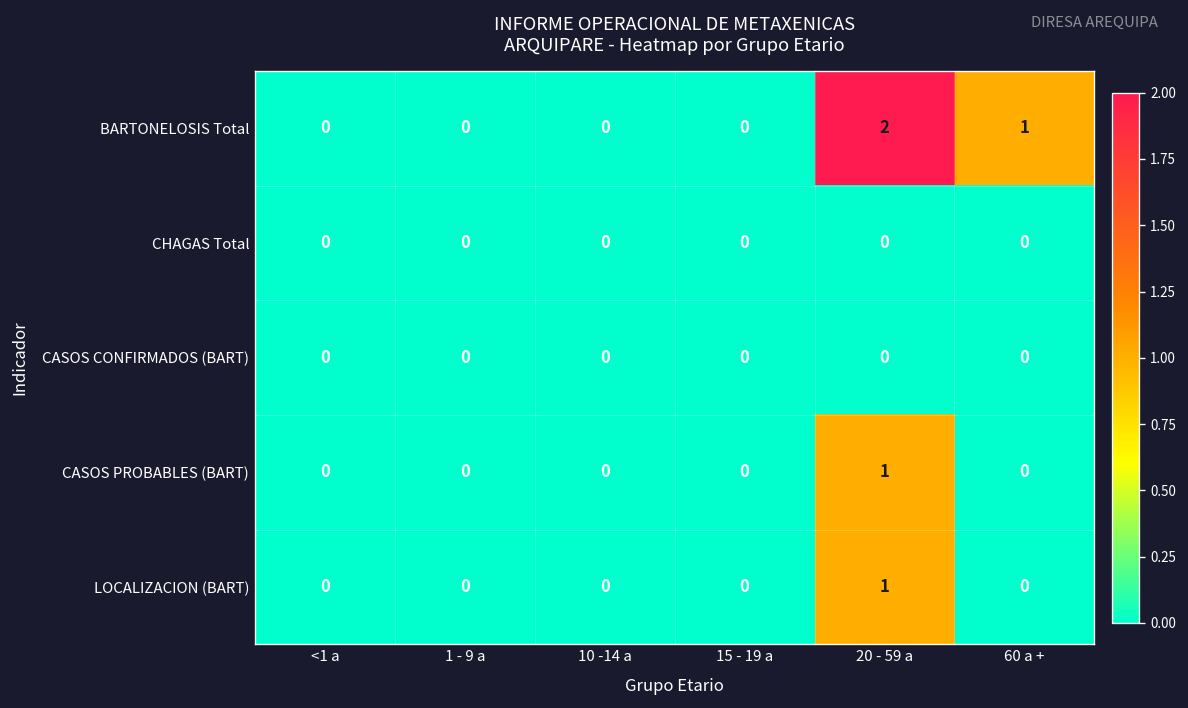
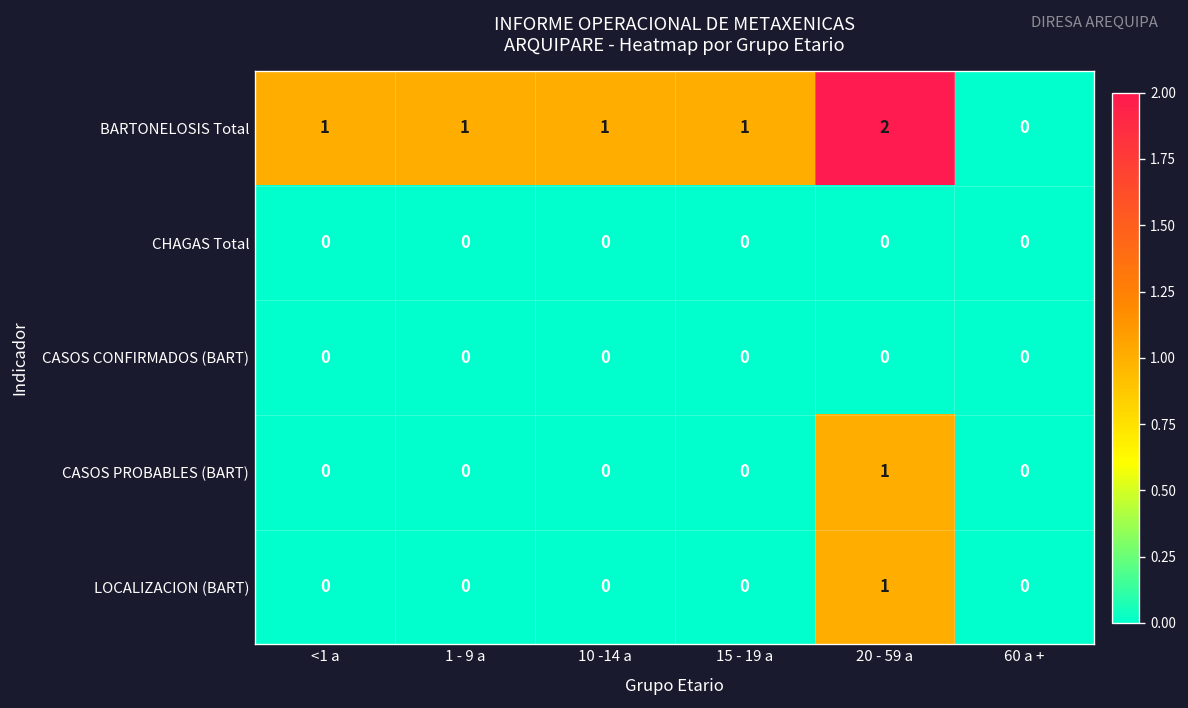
BARTONELOSIS Total, <1 a: 0 -> 1
BARTONELOSIS Total, 1 - 9 a: 0 -> 1
BARTONELOSIS Total, 10 -14 a: 0 -> 1
BARTONELOSIS Total, 15 - 19 a: 0 -> 1
BARTONELOSIS Total, 60 a +: 1 -> 0
